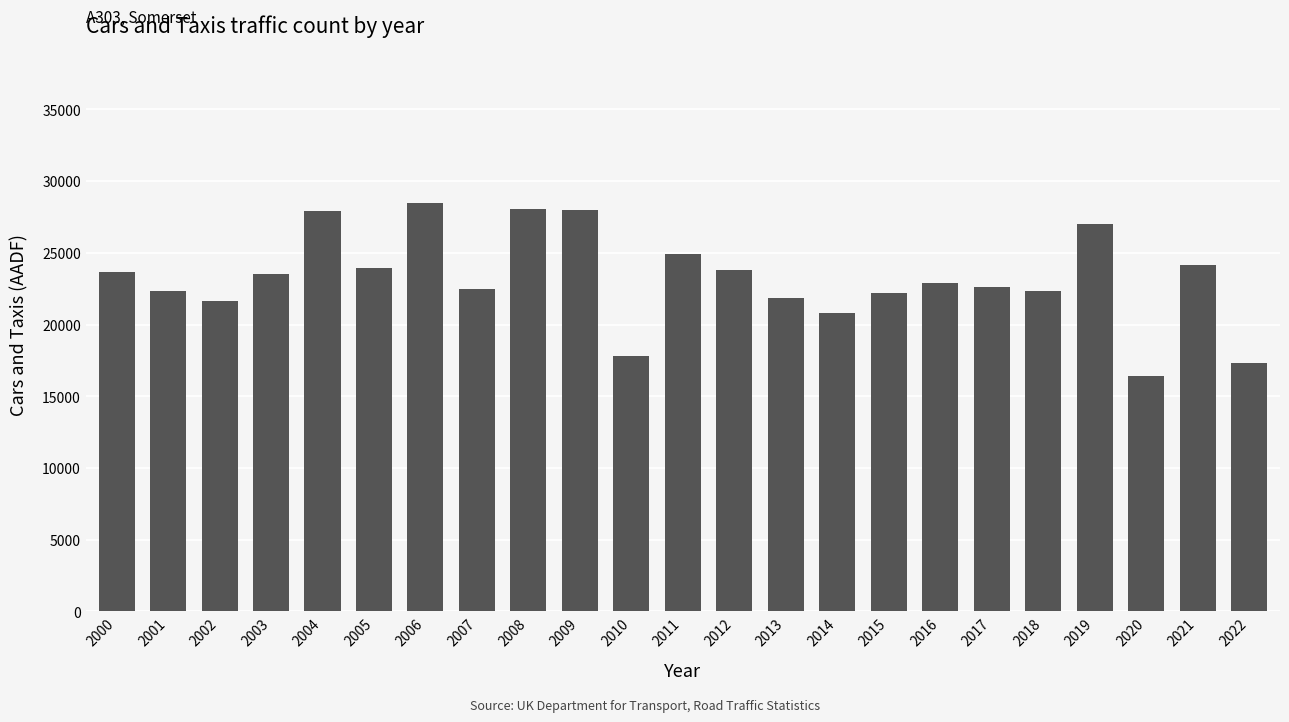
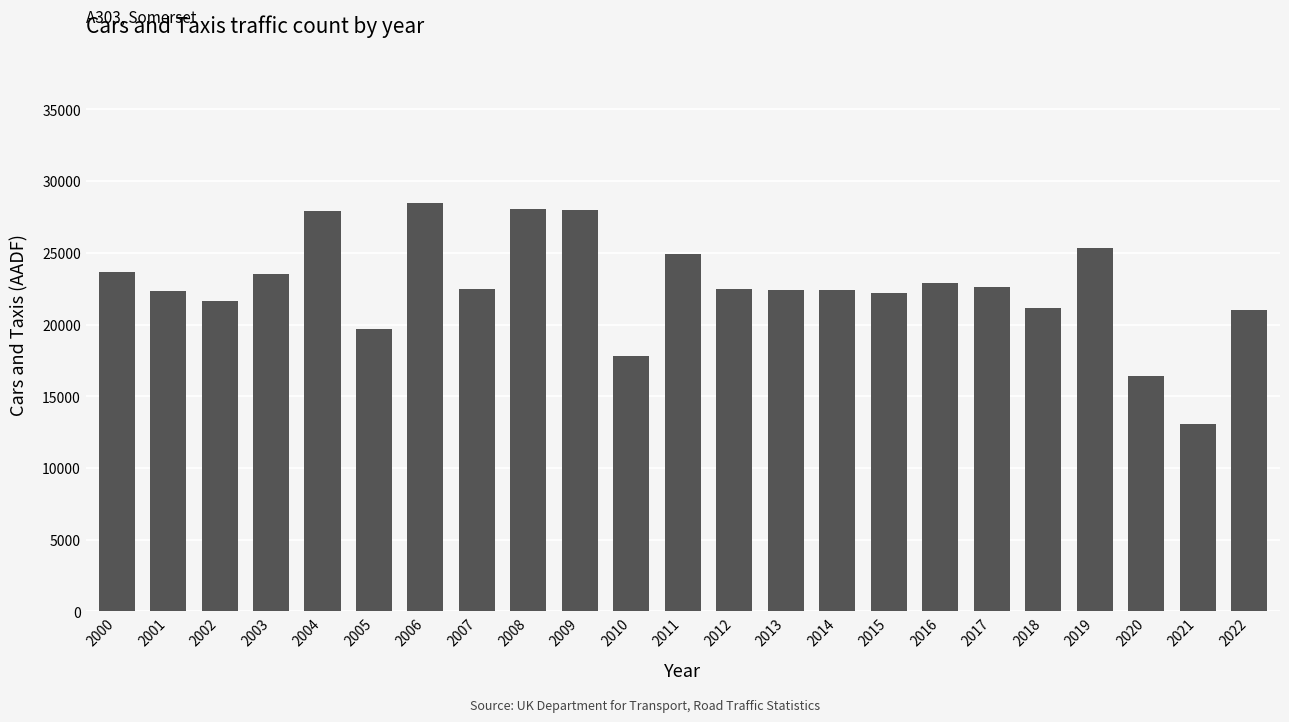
2005: 24000 -> 19700
2012: 23800 -> 22500
2013: 21900 -> 22400
2014: 20800 -> 22400
2018: 22400 -> 21200
2019: 27000 -> 25300
2021: 24200 -> 13100
2022: 17300 -> 21000
